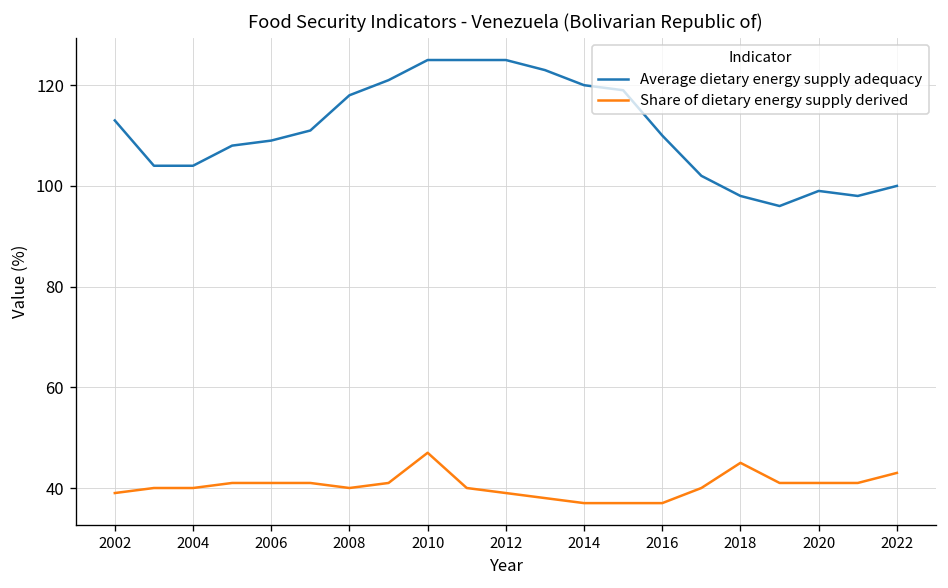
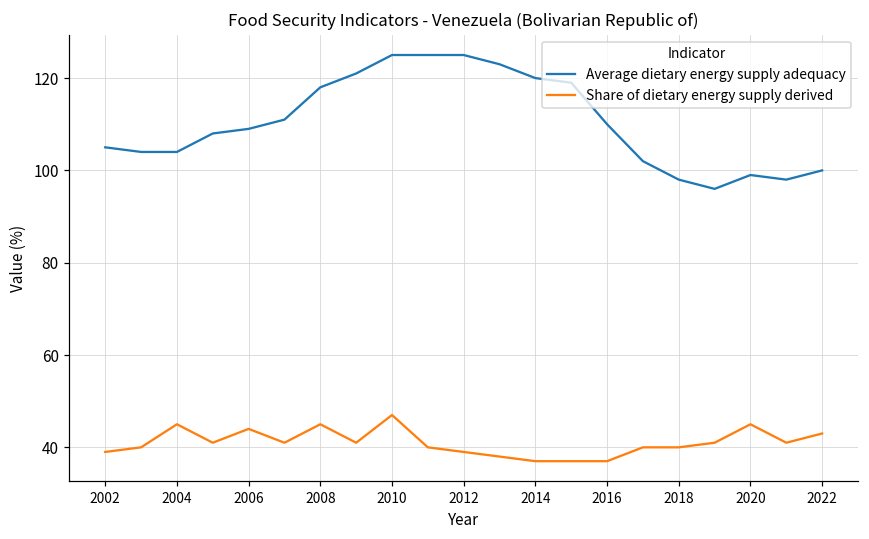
Average dietary energy supply adequacy, 2002: 113 -> 105
Share of dietary energy supply derived, 2004: 40 -> 45
Share of dietary energy supply derived, 2006: 41 -> 44
Share of dietary energy supply derived, 2008: 40 -> 45
Share of dietary energy supply derived, 2018: 45 -> 40
Share of dietary energy supply derived, 2020: 41 -> 45
